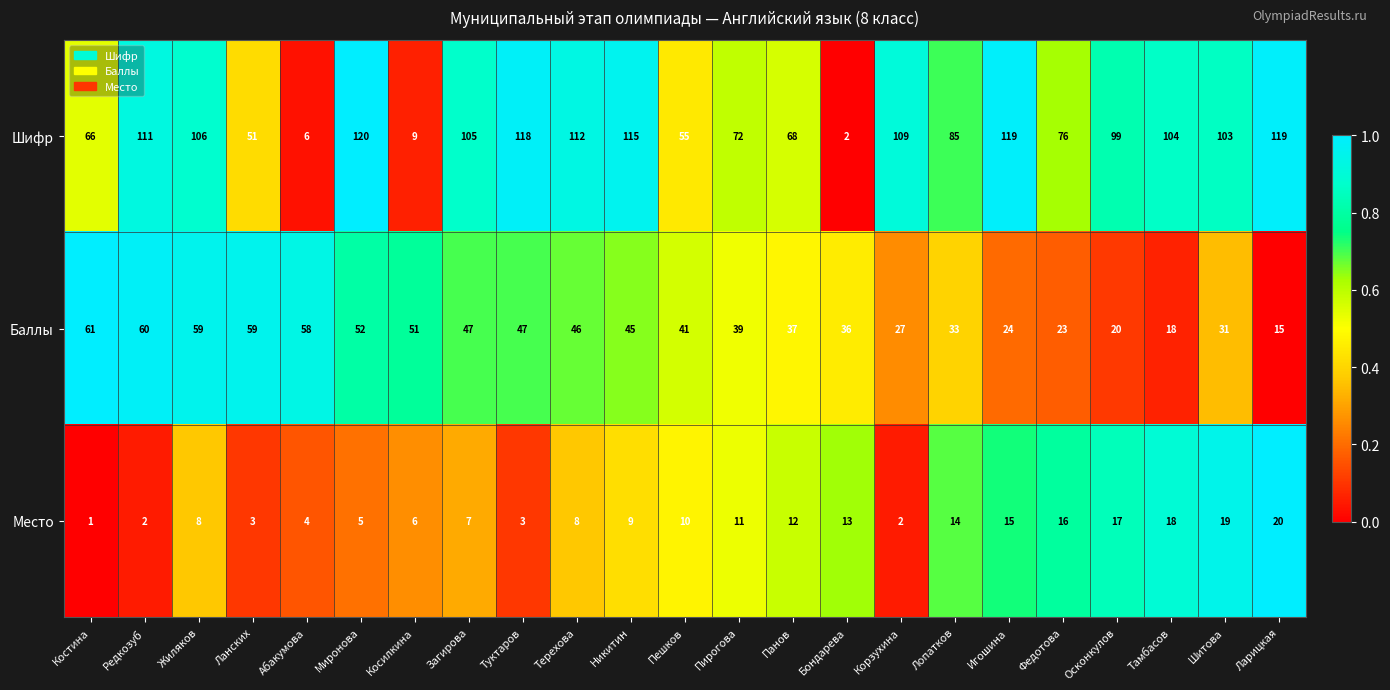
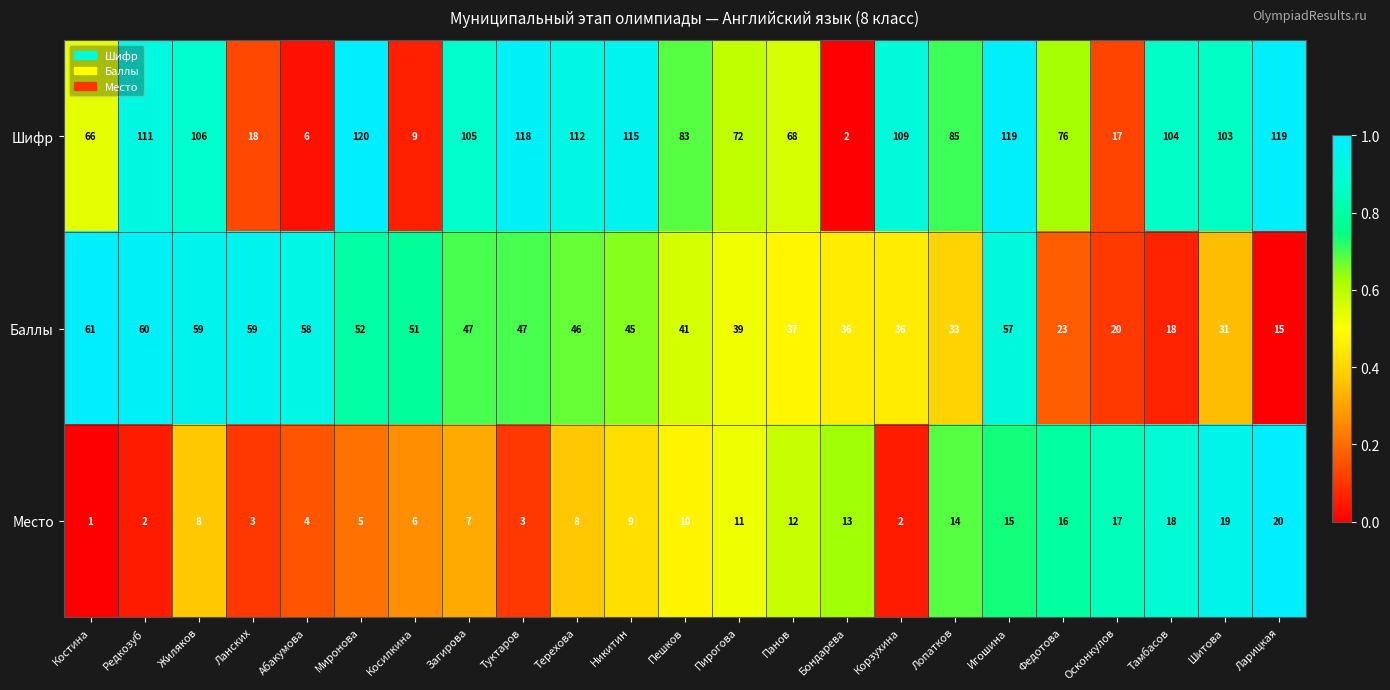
Шифр, Ланских: 51 -> 18
Шифр, Пешков: 55 -> 83
Шифр, Осконкулов: 99 -> 17
Баллы, Корзухина: 27 -> 36
Баллы, Игошина: 24 -> 57
